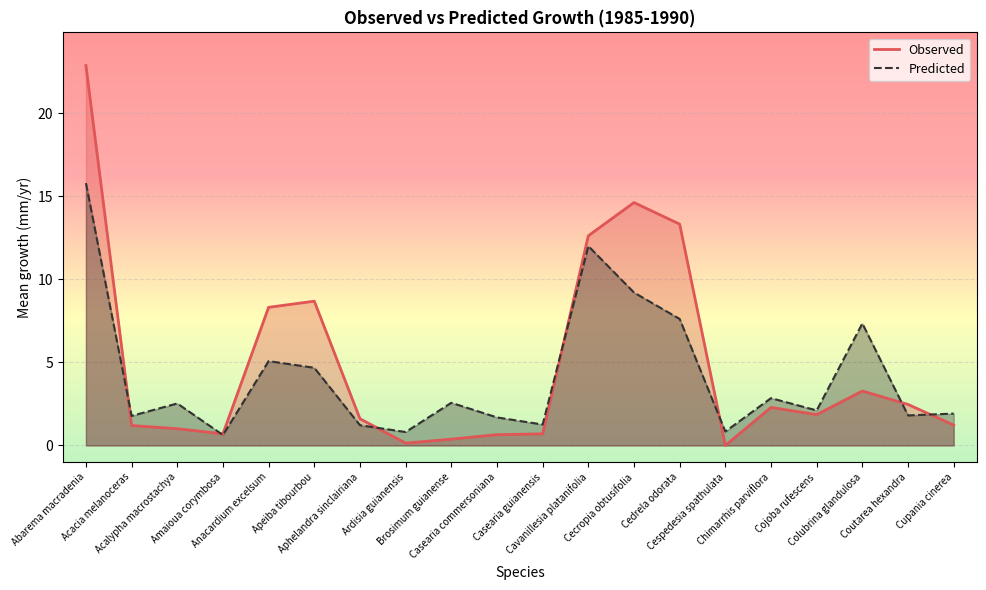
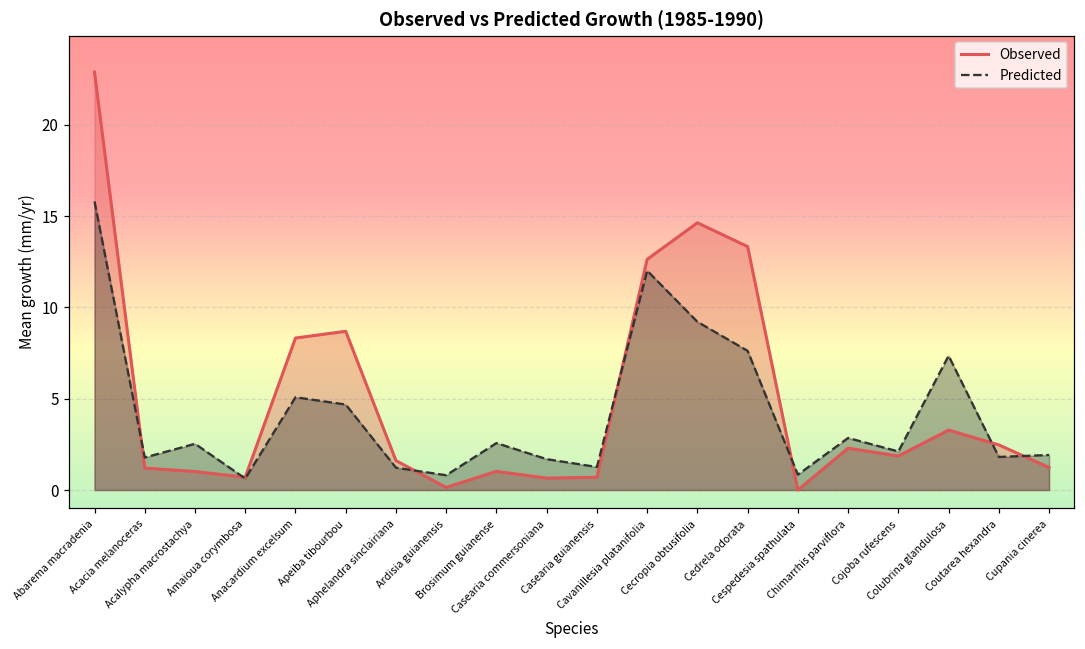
Observed, Brosimum guianense: 0.4 -> 1.0
